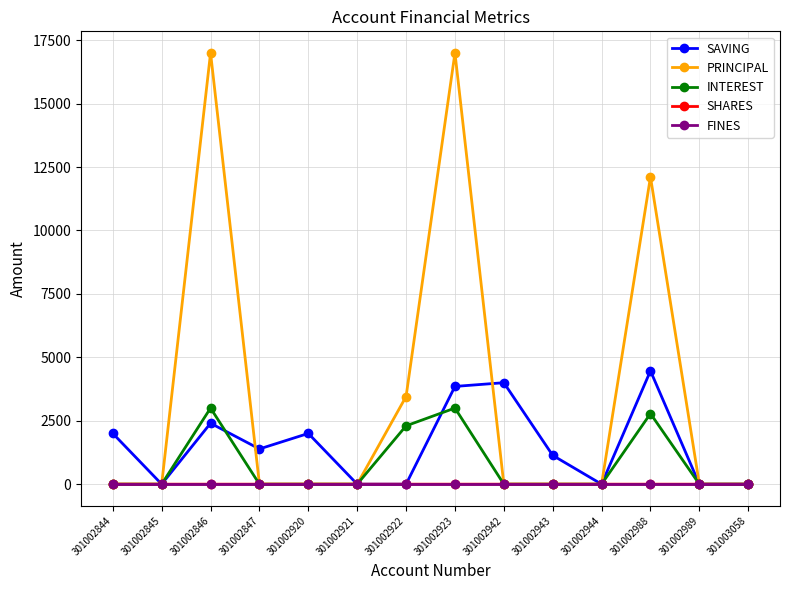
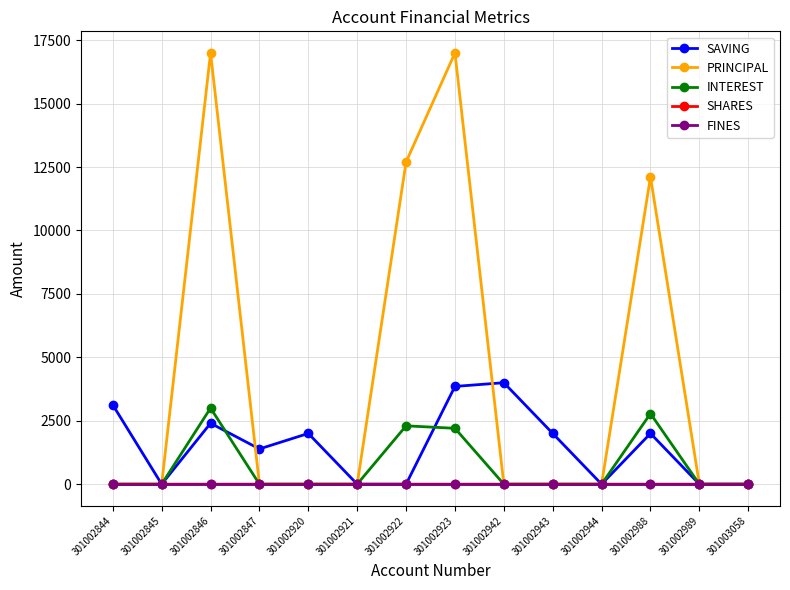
SAVING, 301002844: 2000 -> 3100
PRINCIPAL, 301002922: 3500 -> 12700
INTEREST, 301002923: 3000 -> 2200
SAVING, 301002943: 1100 -> 2000
SAVING, 301002988: 4500 -> 2000
